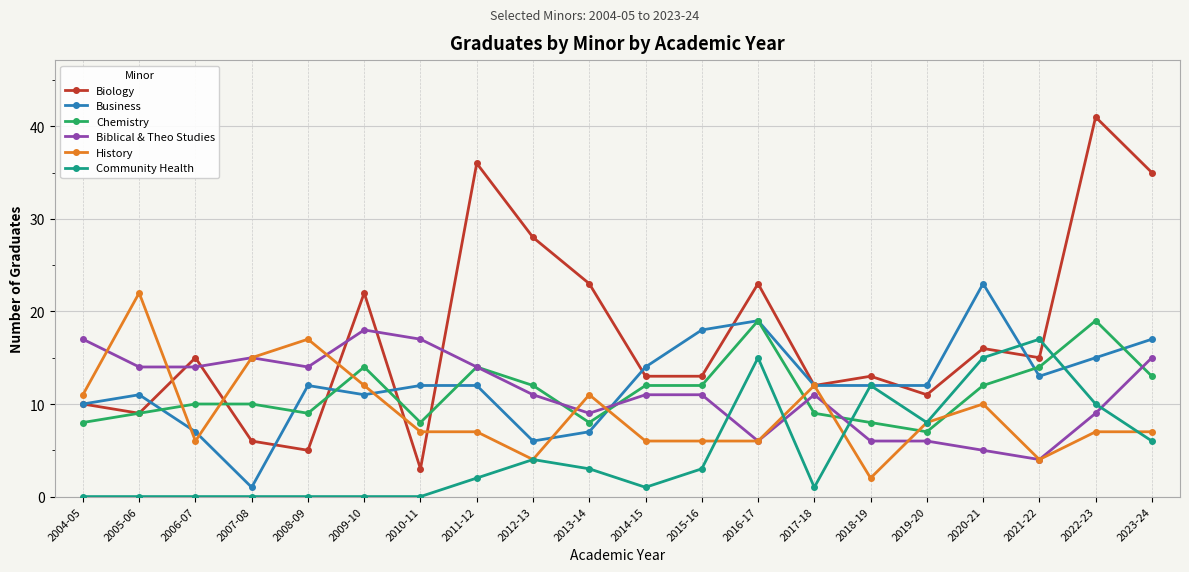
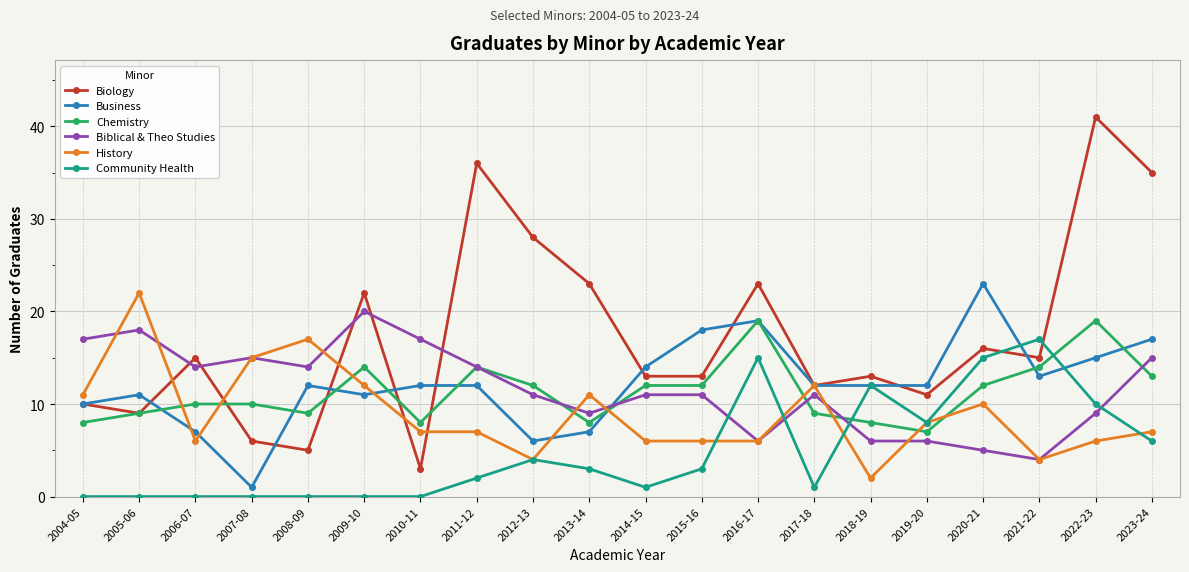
Biblical & Theo Studies, 2005-06: 14 -> 18
Biblical & Theo Studies, 2009-10: 18 -> 20
History, 2022-23: 7 -> 6
